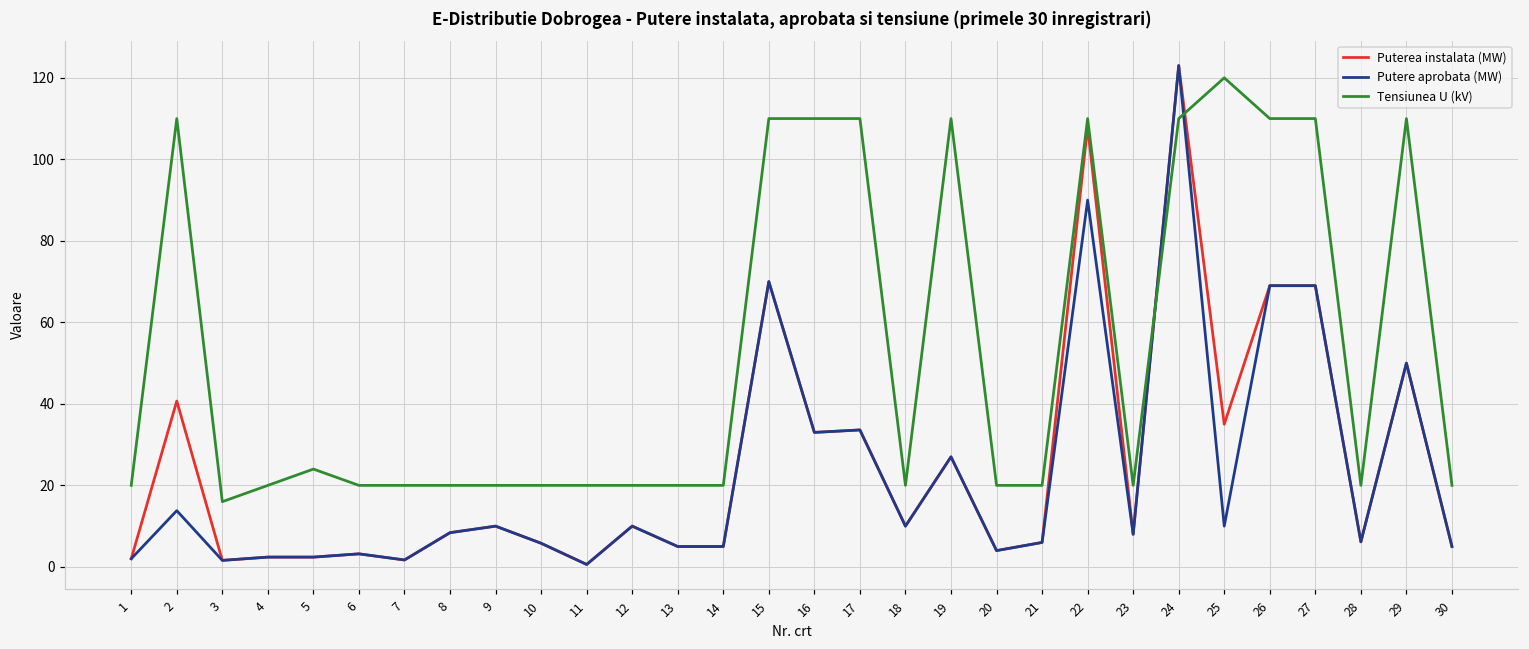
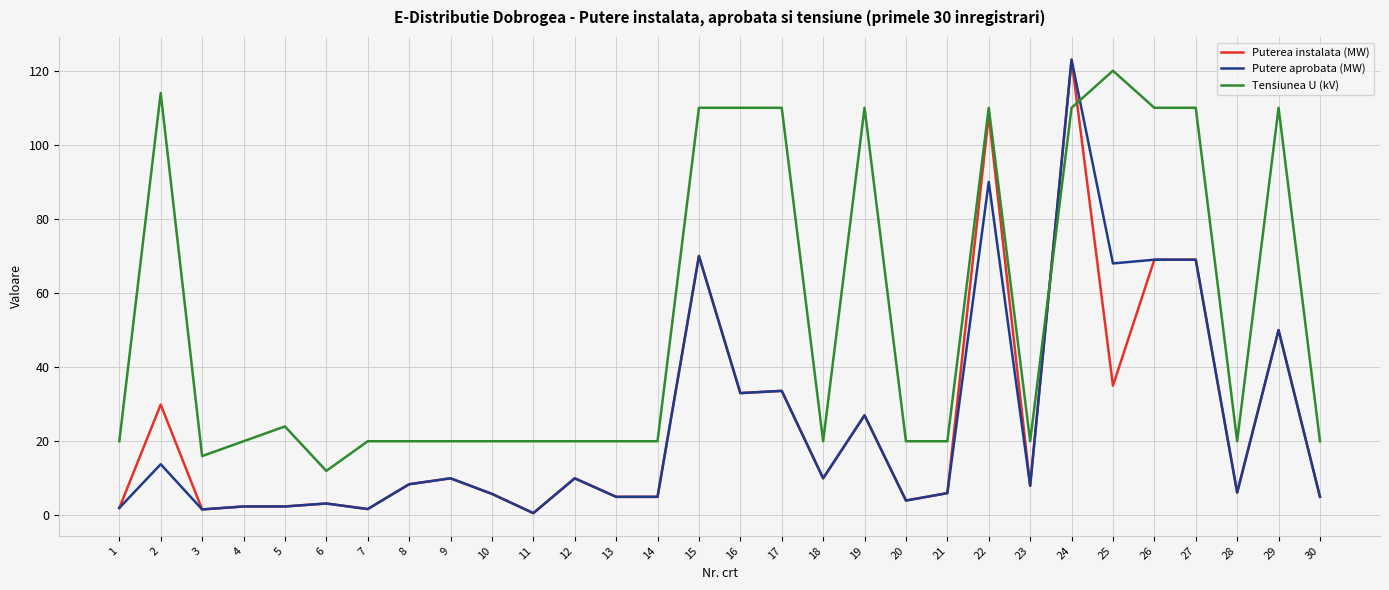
Puterea instalata (MW), 2: 41 -> 30
Tensiunea U (kV), 2: 110 -> 114
Tensiunea U (kV), 6: 20 -> 12
Putere aprobata (MW), 25: 10 -> 68
